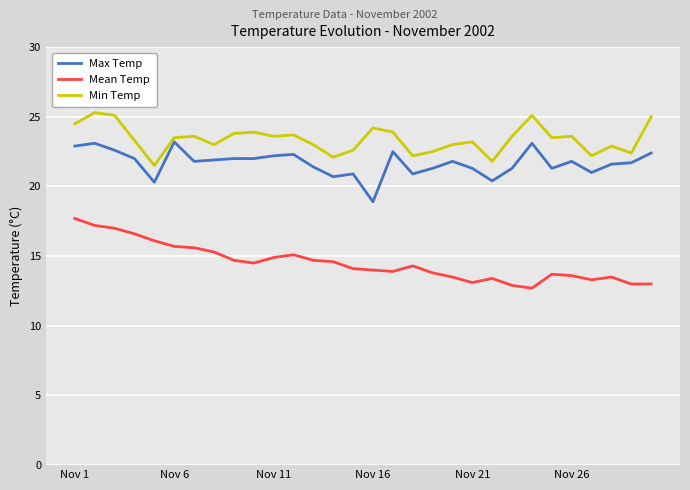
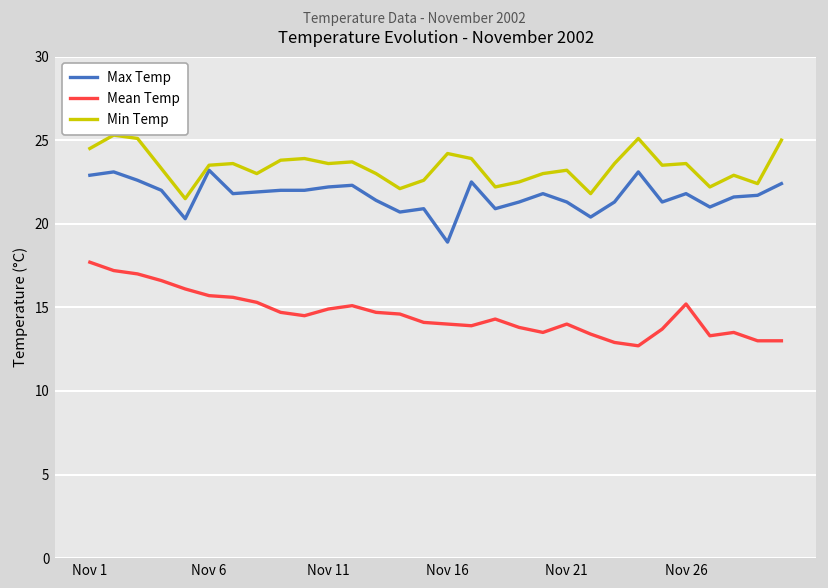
Mean Temp, Nov 21: 13.1 -> 14.0
Mean Temp, Nov 26: 13.6 -> 15.2
